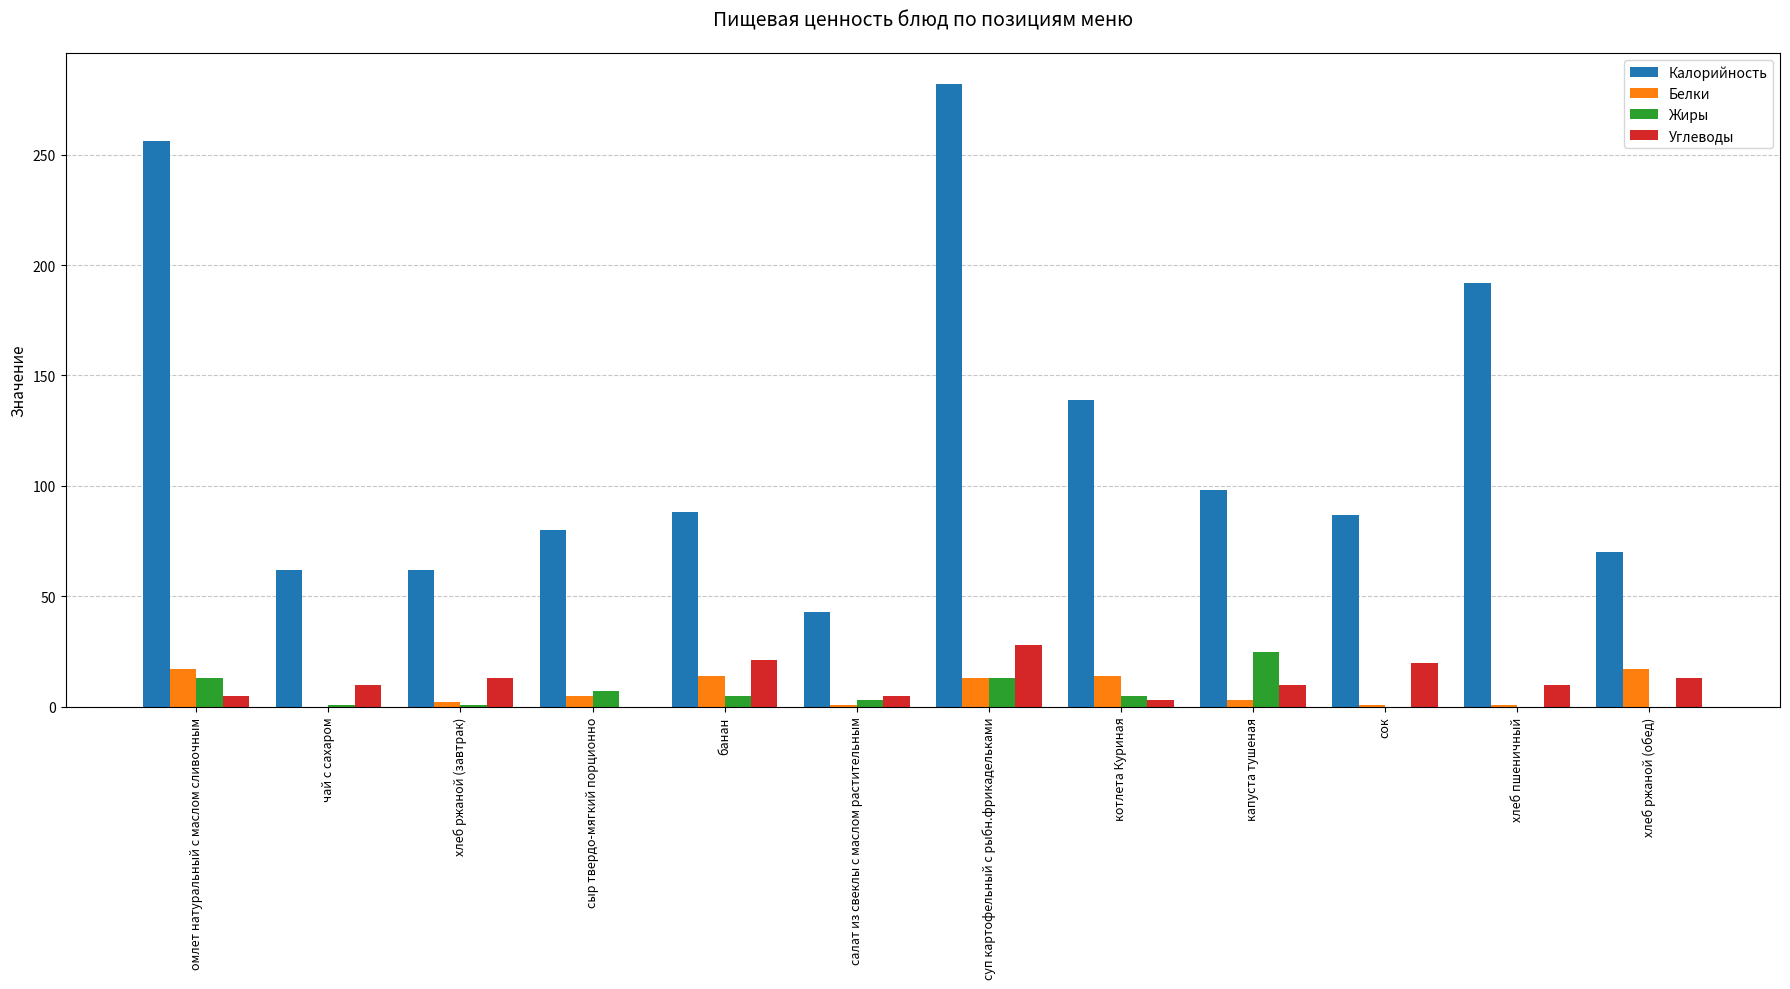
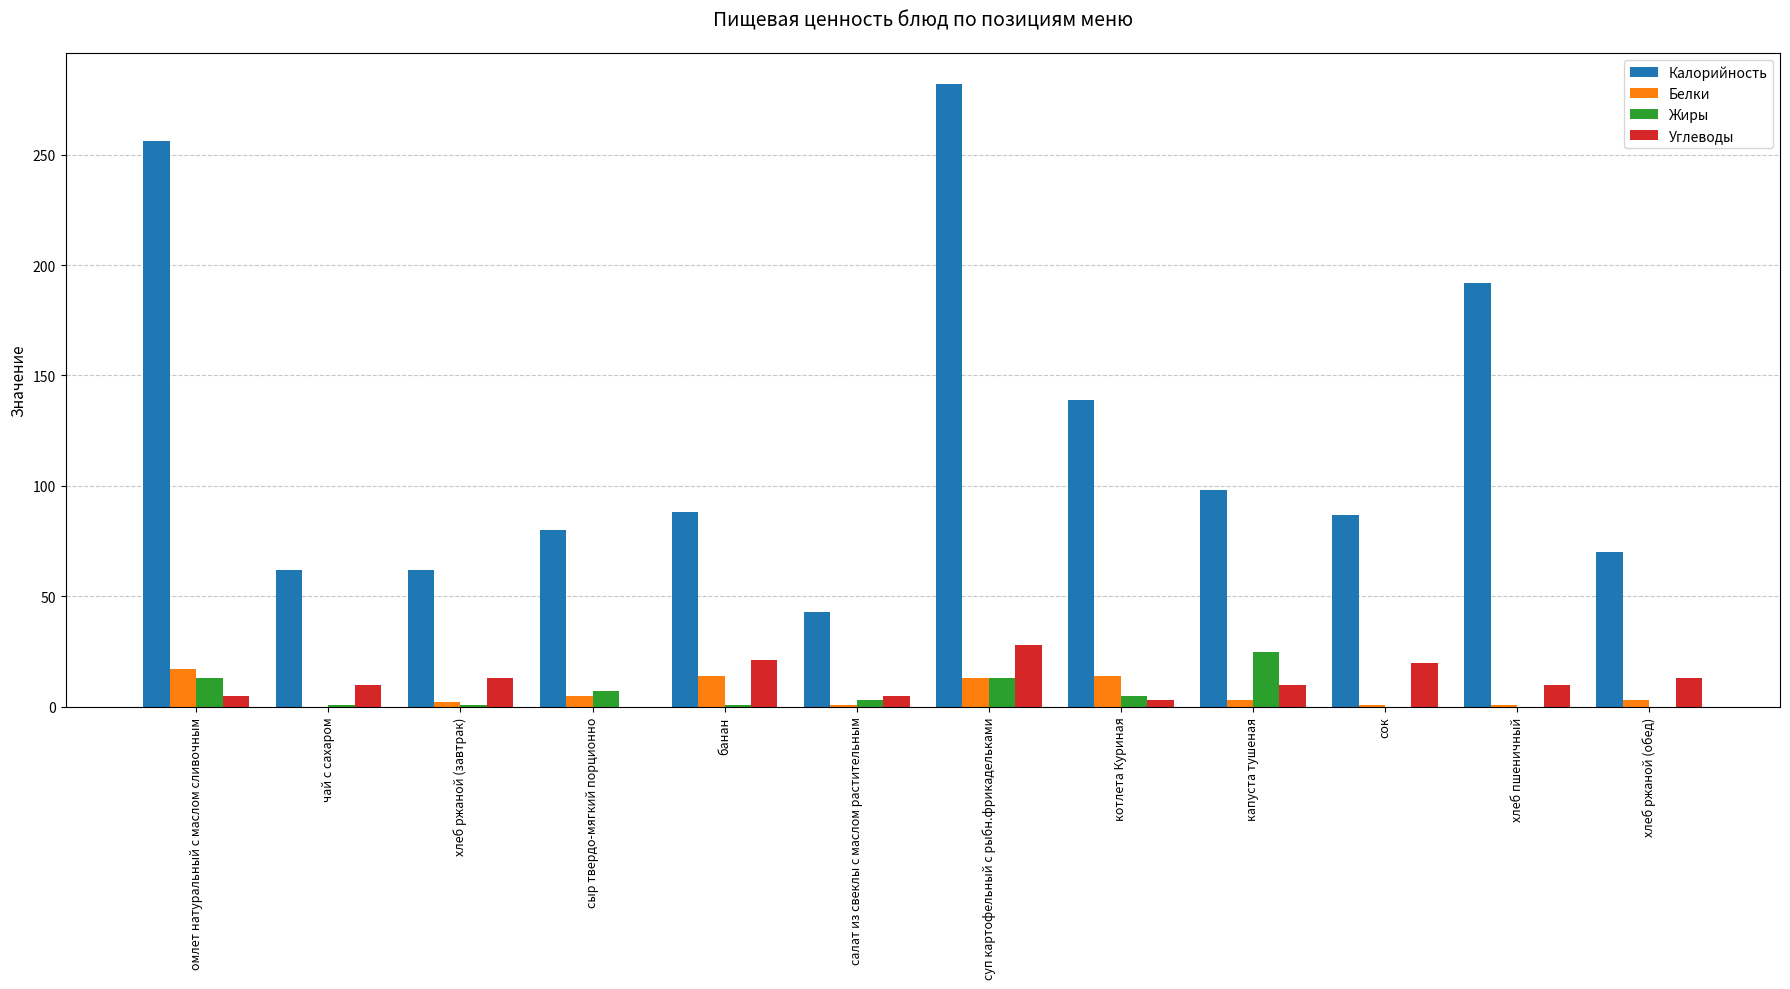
Жиры, банан: 5 -> 1
Белки, хлеб ржаной (обед): 17 -> 3
